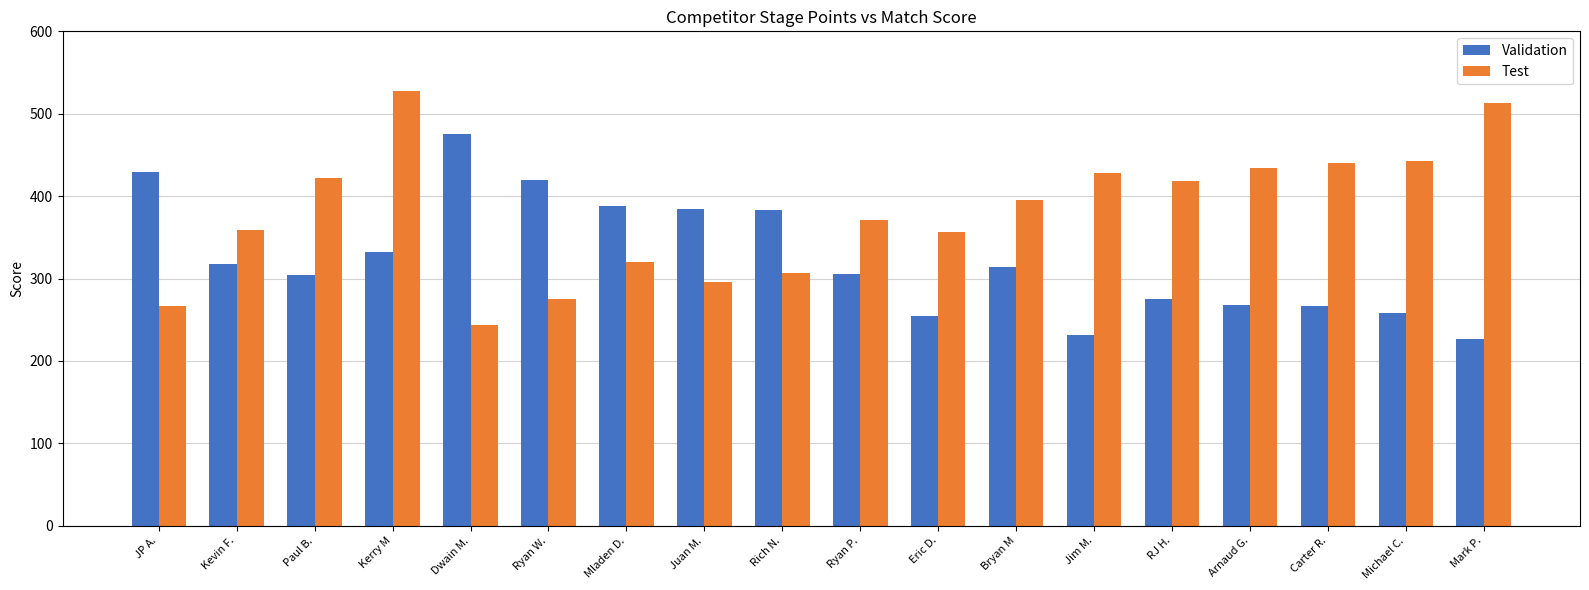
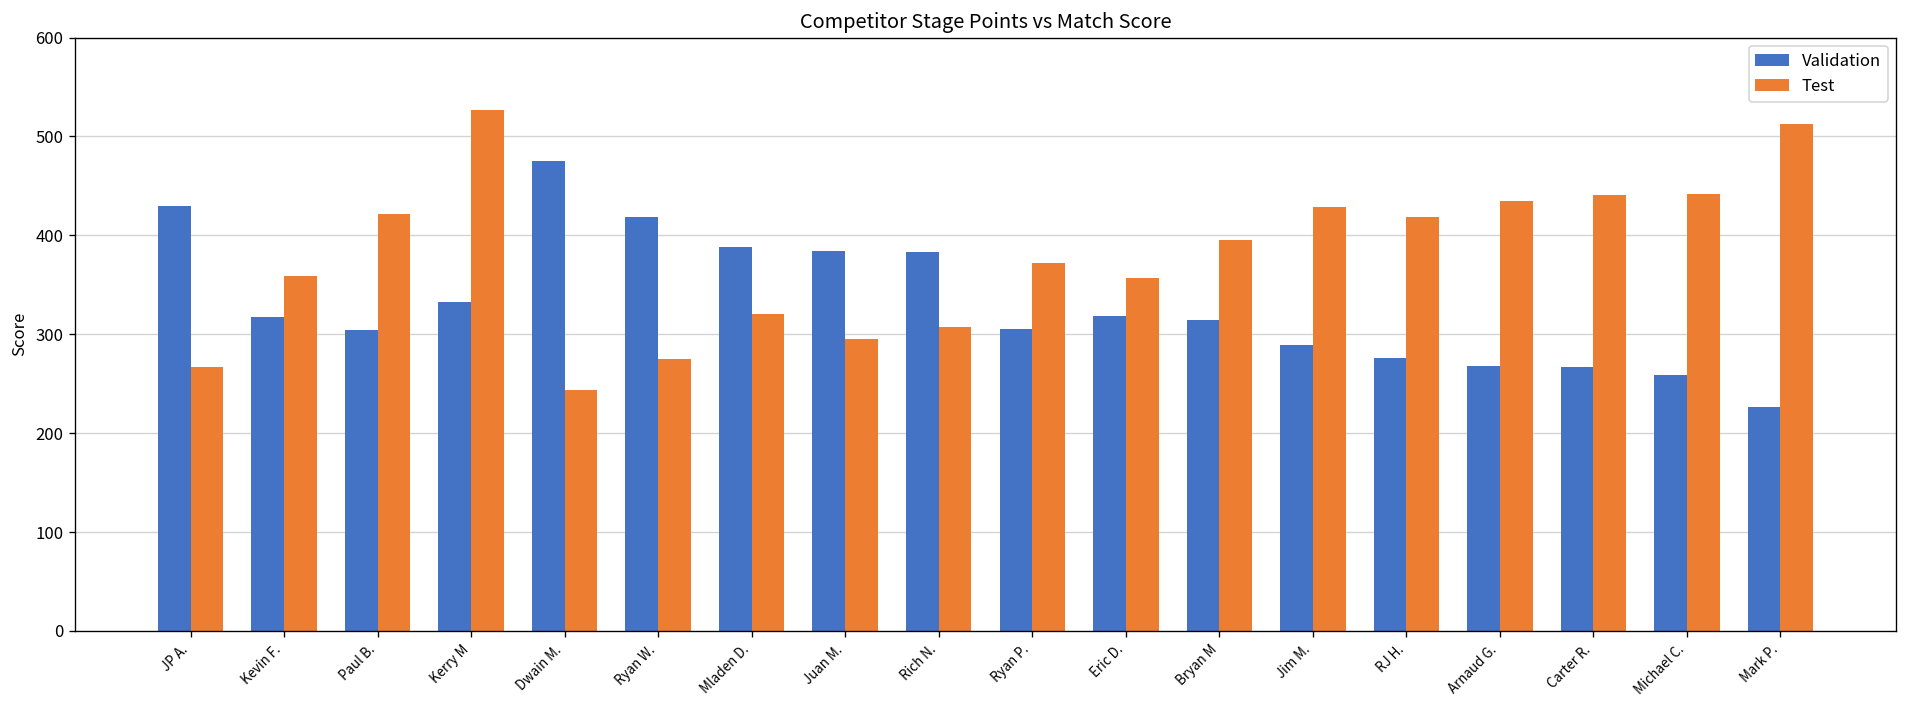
Validation, Eric D.: 250 -> 320
Validation, Jim M.: 230 -> 290
